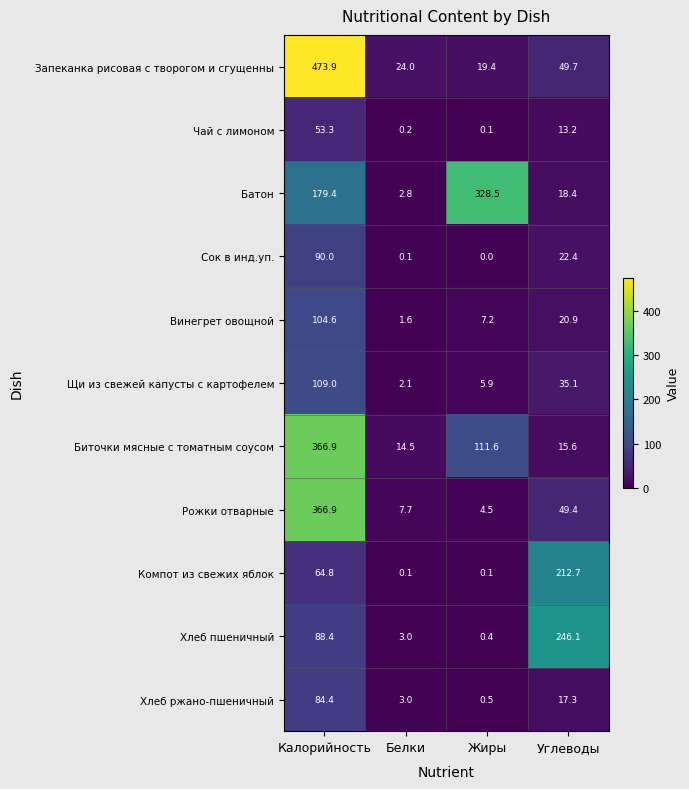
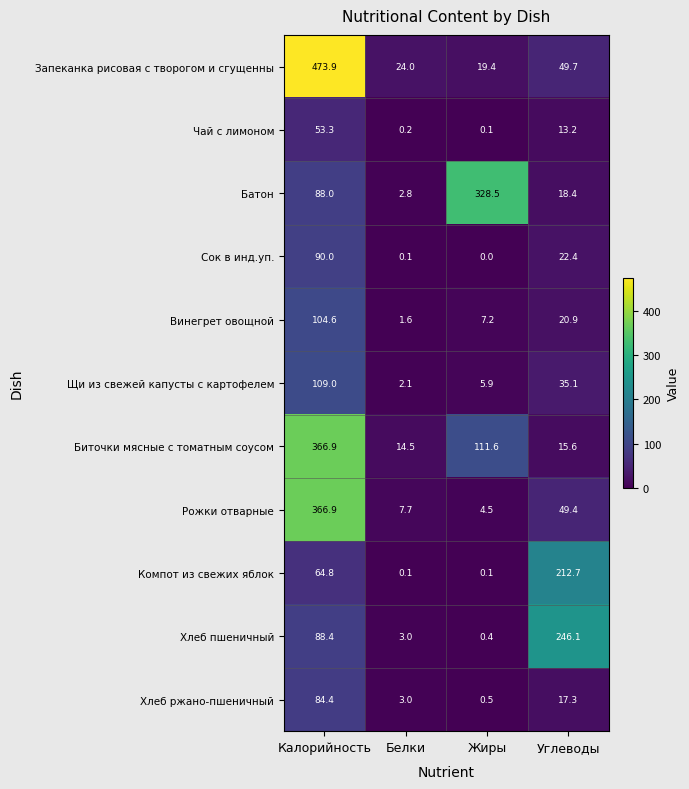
Батон, Калорийность: 179.4 -> 88.0
